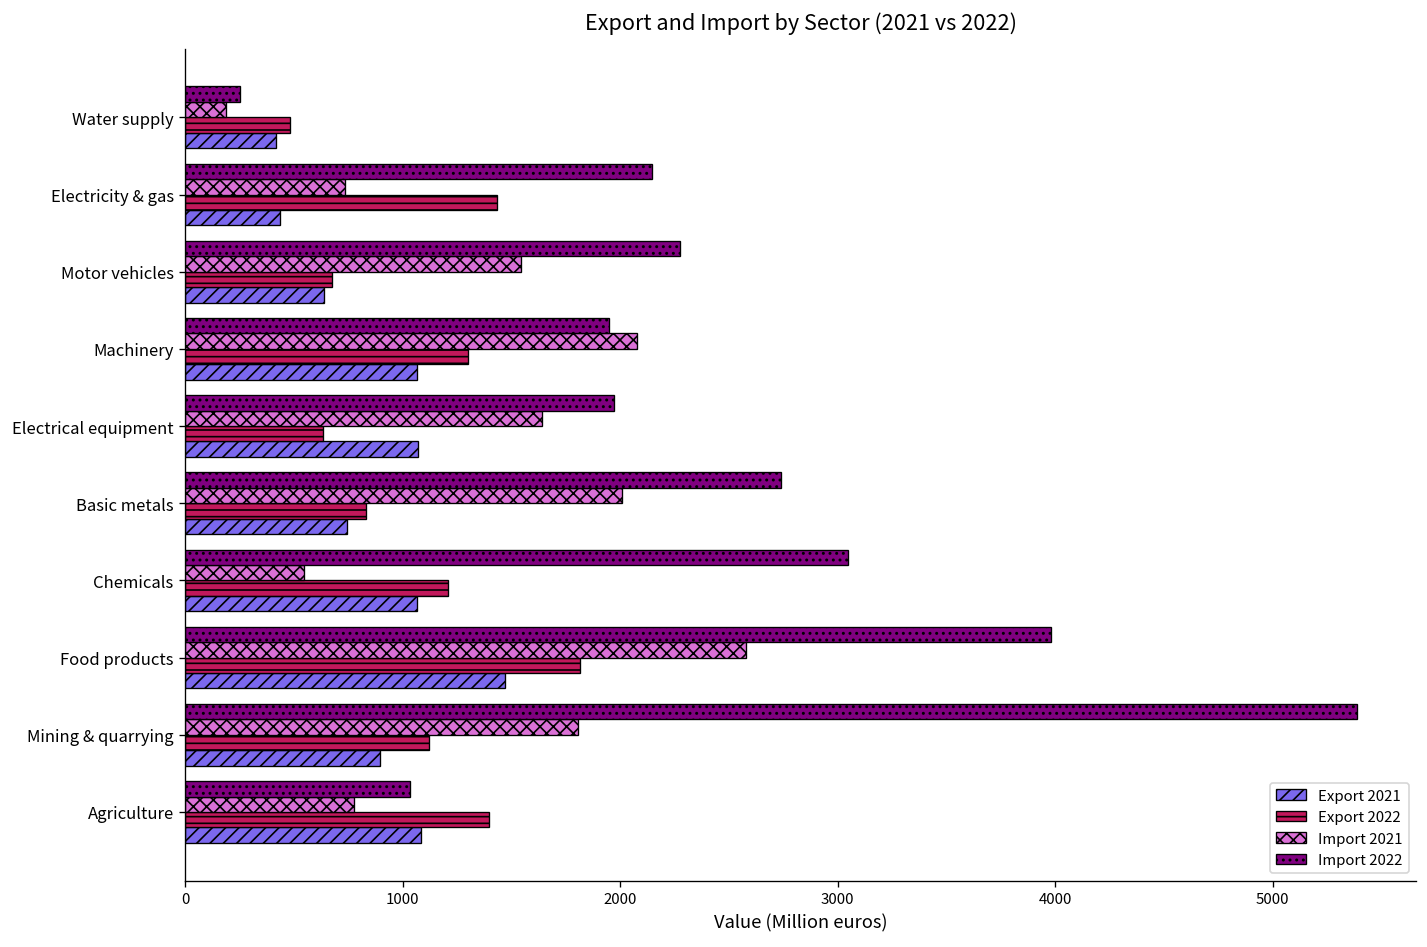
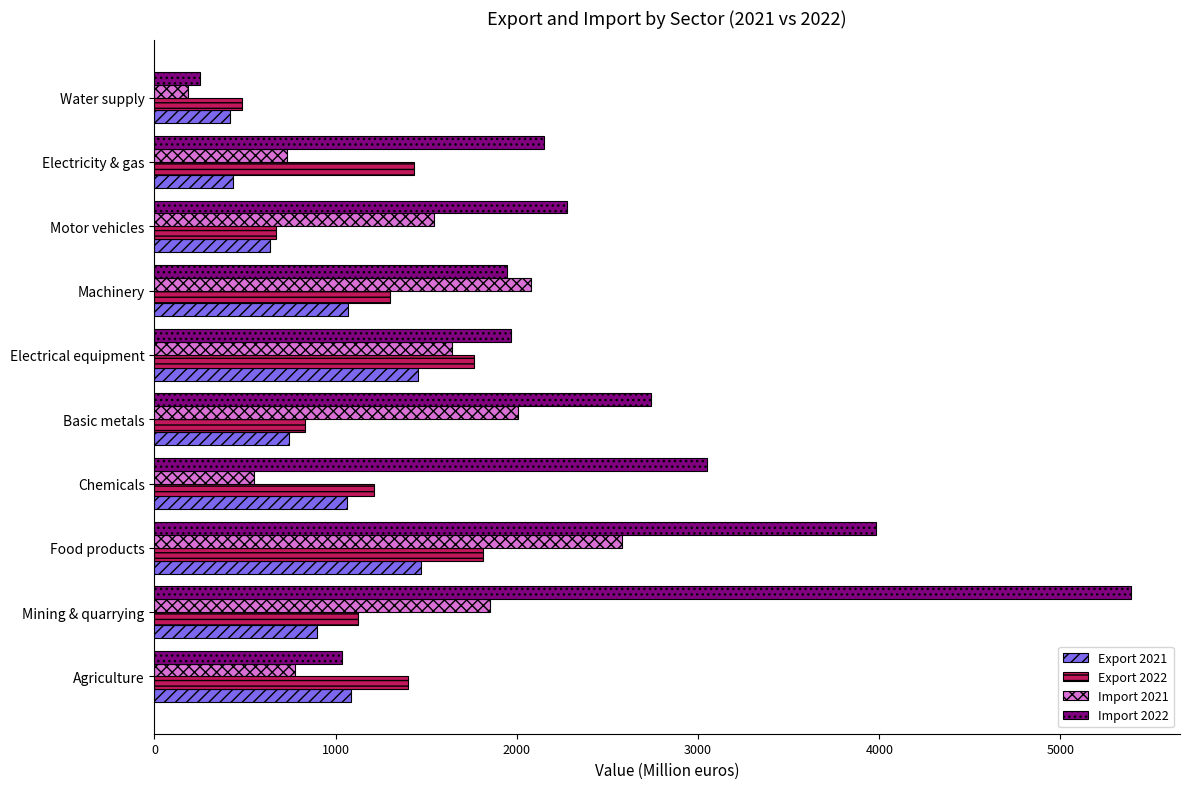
Export 2022, Electrical equipment: 630 -> 1770
Export 2021, Electrical equipment: 1070 -> 1450
Import 2021, Mining & quarrying: 1810 -> 1850
